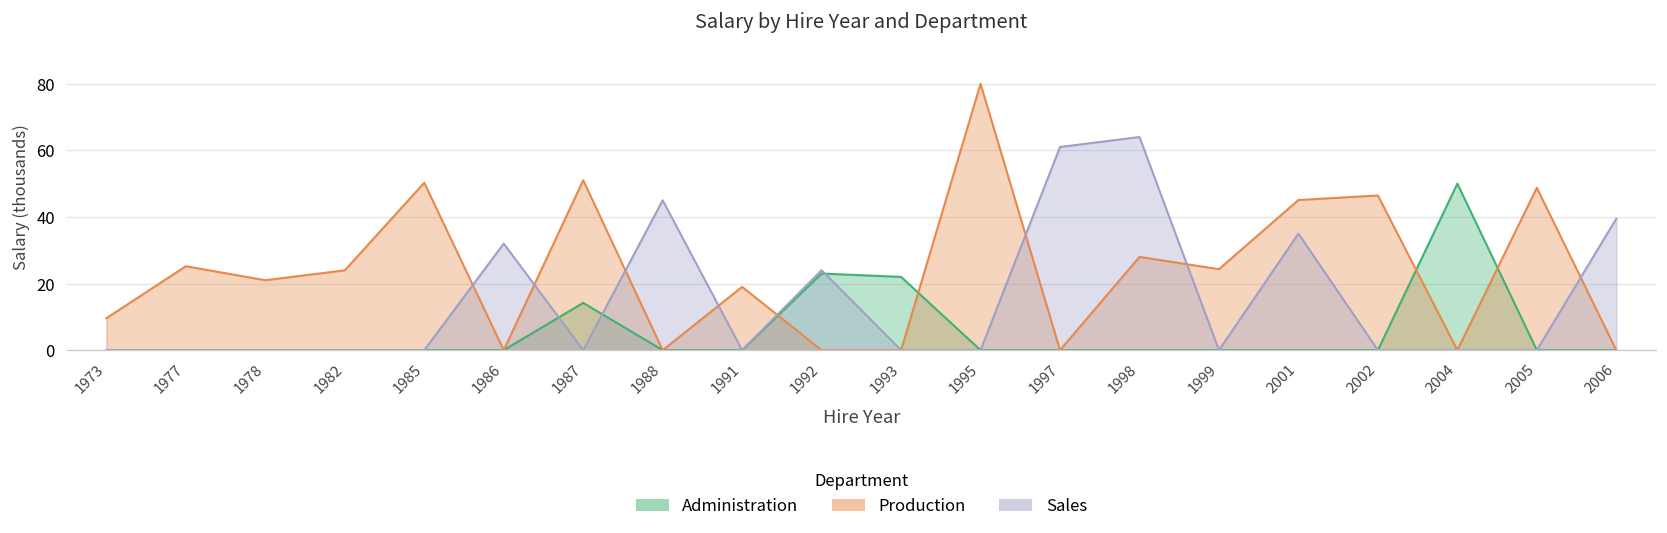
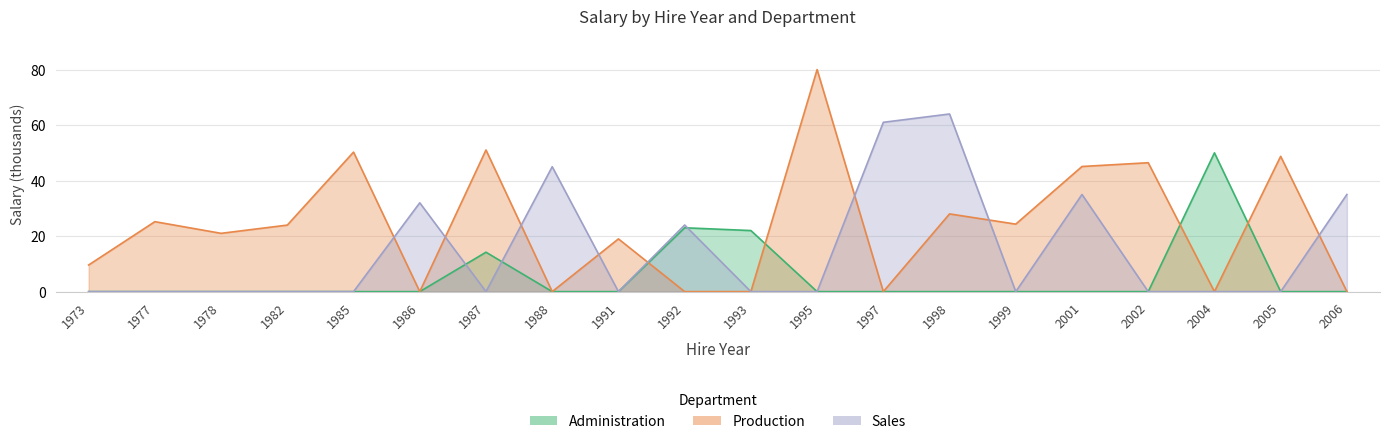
Sales, 2006: 39 -> 35
